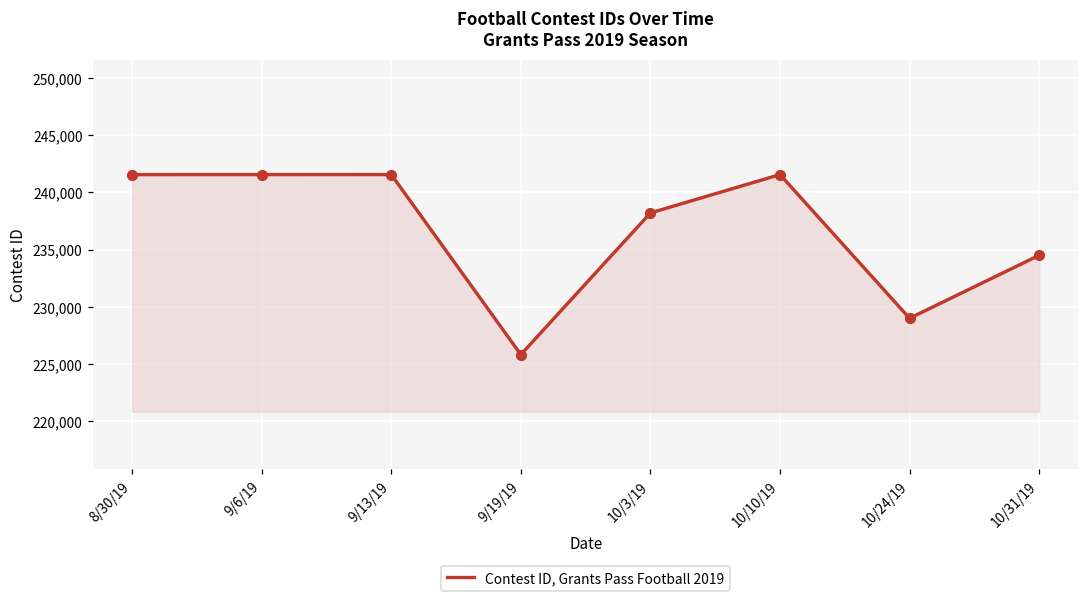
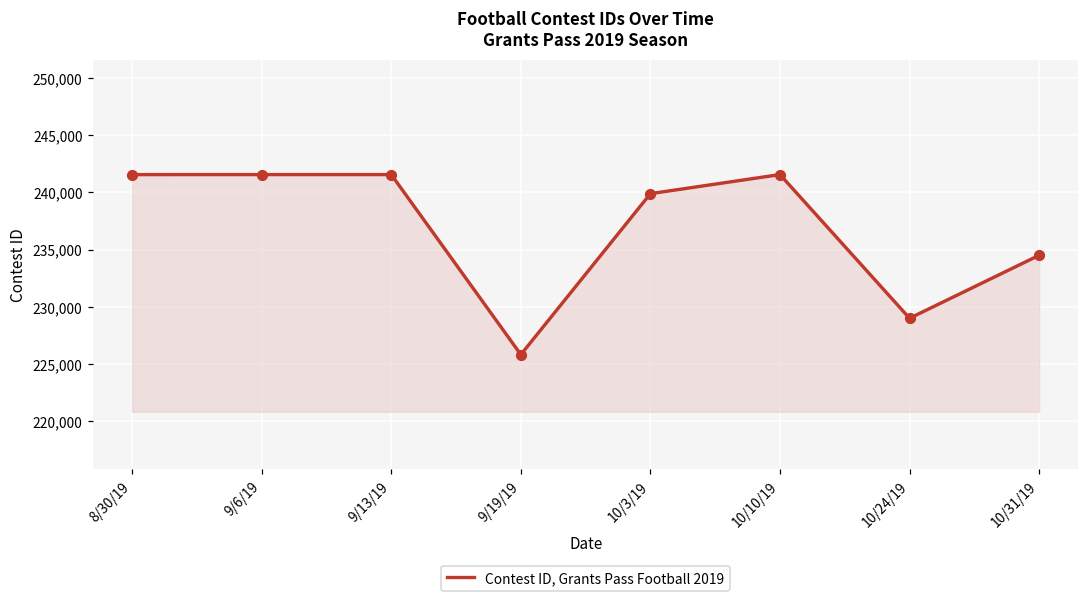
10/3/19: 238,200 -> 239,900
